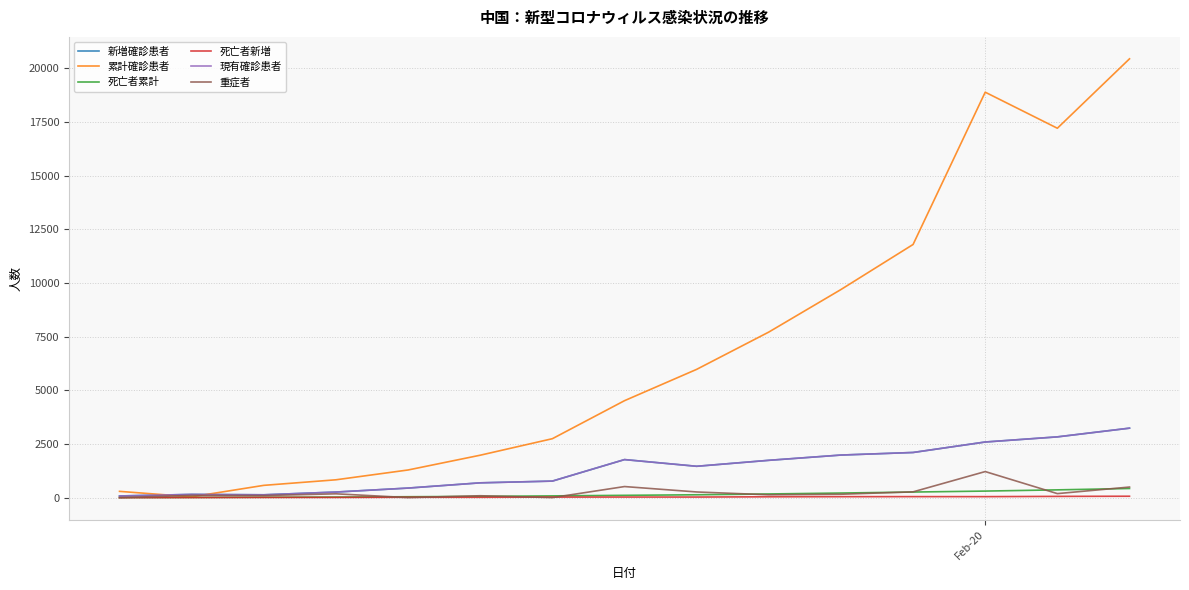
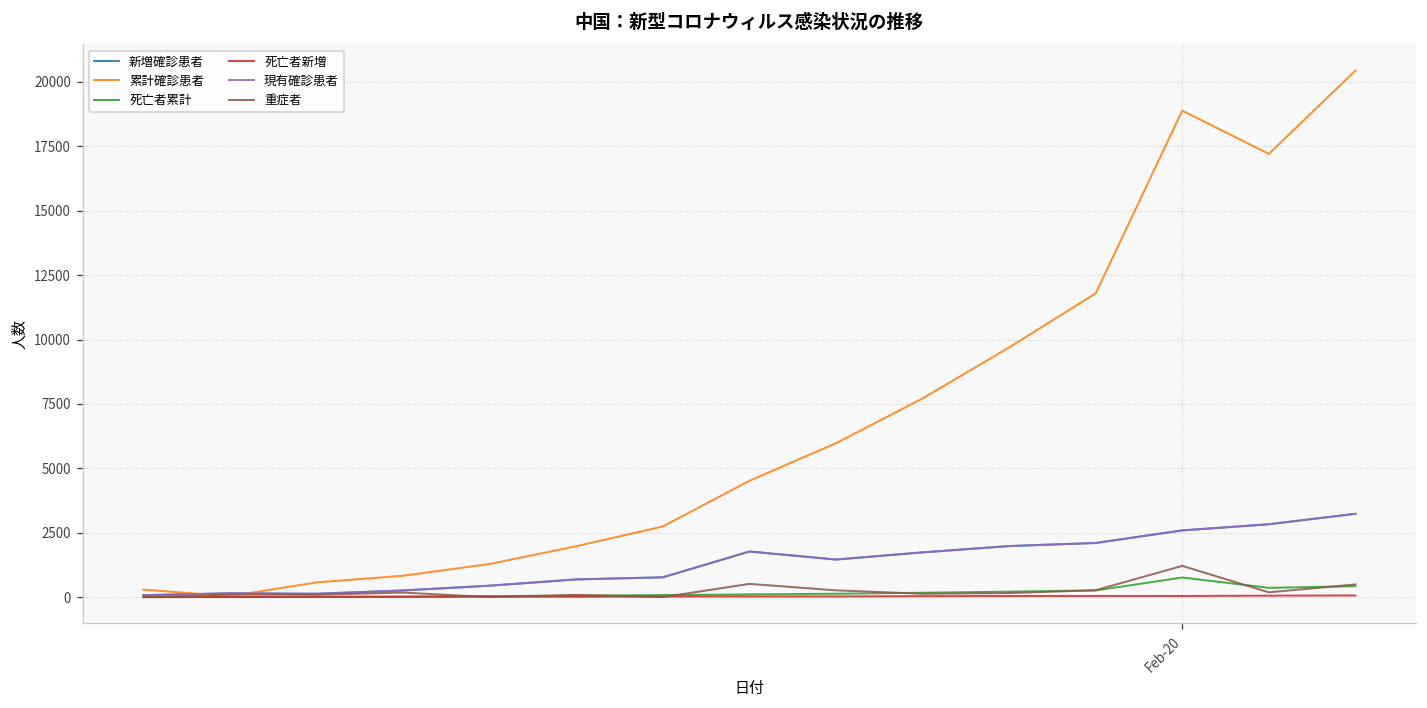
死亡者累計, Feb-20: 300 -> 800
